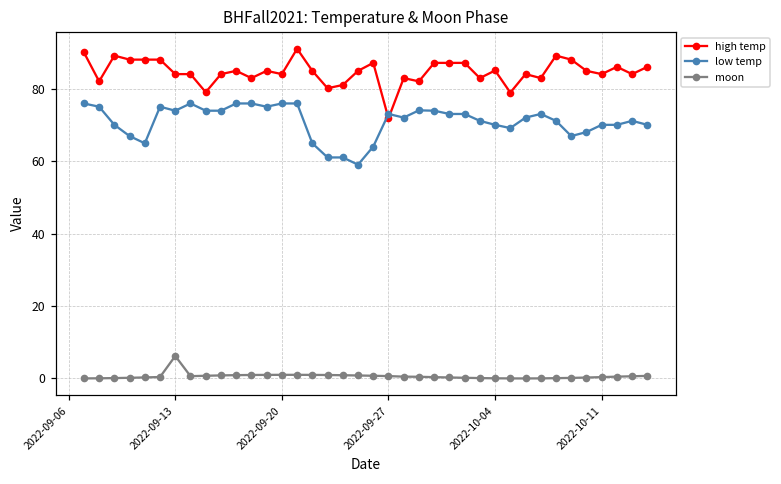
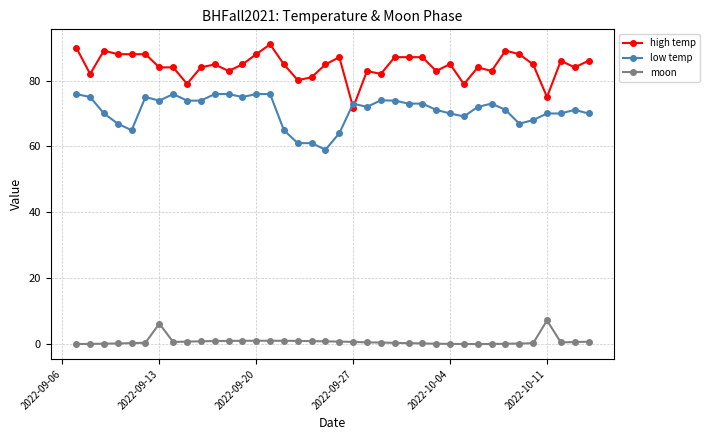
high temp, 2022-09-20: 84 -> 88
high temp, 2022-10-11: 84 -> 75
moon, 2022-10-11: 0 -> 7
